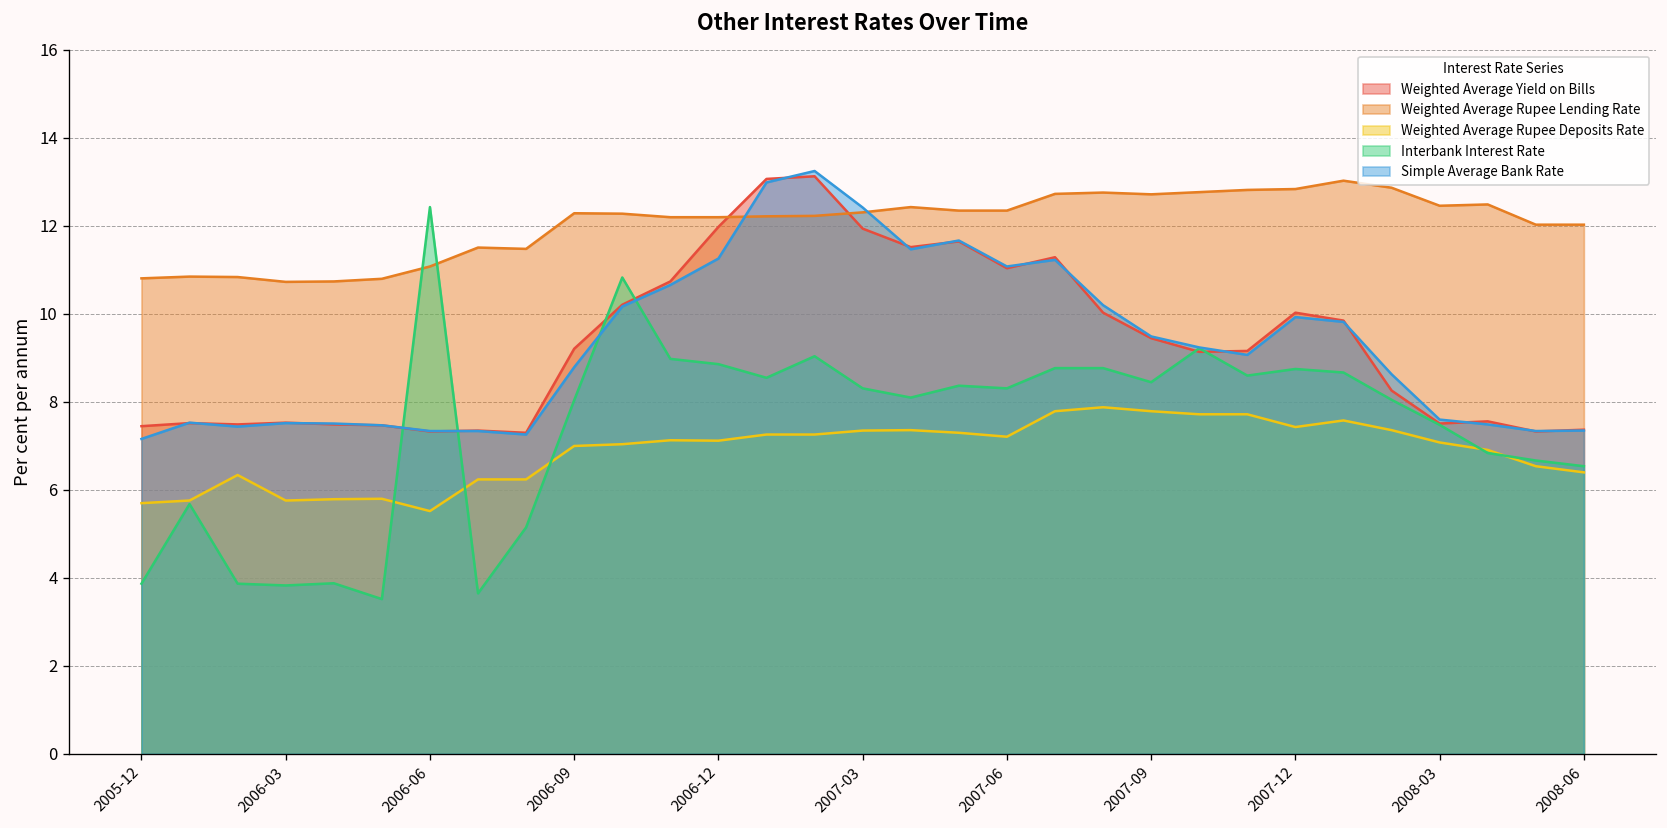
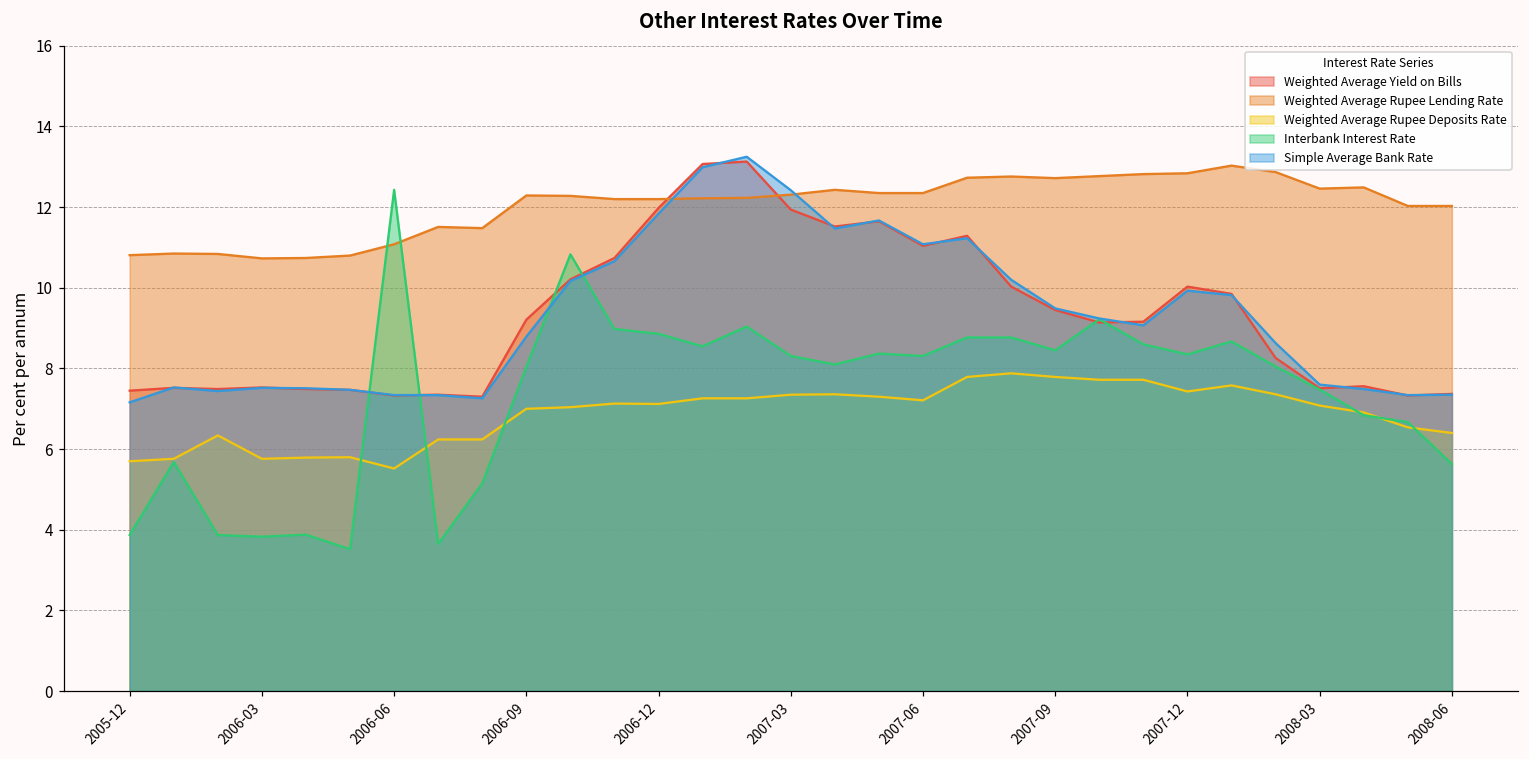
Simple Average Bank Rate, 2006-12: 11.3 -> 11.8
Interbank Interest Rate, 2007-12: 8.8 -> 8.4
Interbank Interest Rate, 2008-06: 6.5 -> 5.6
